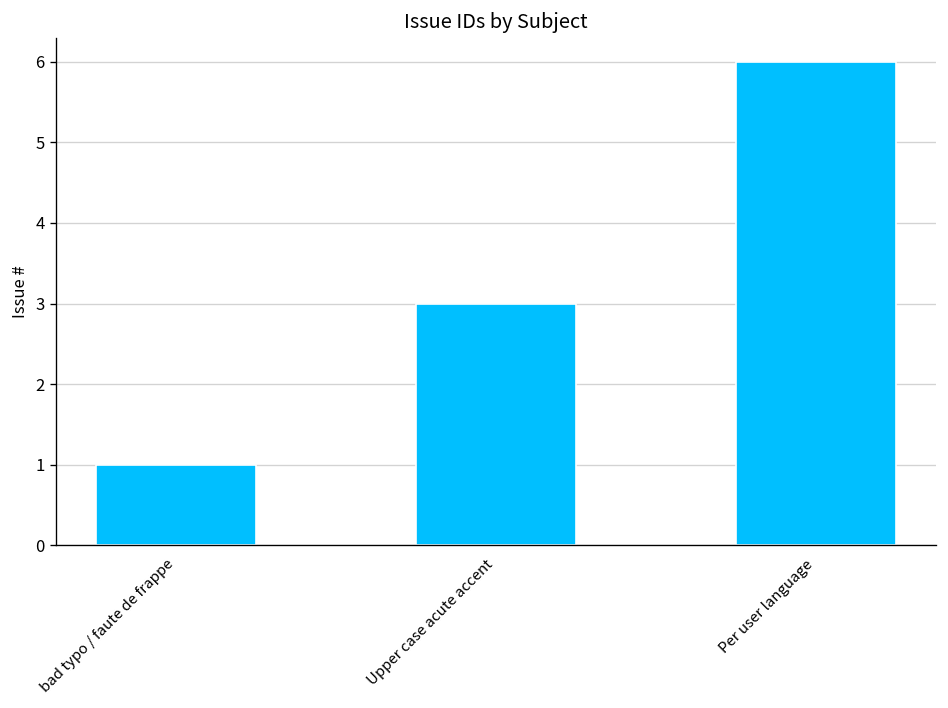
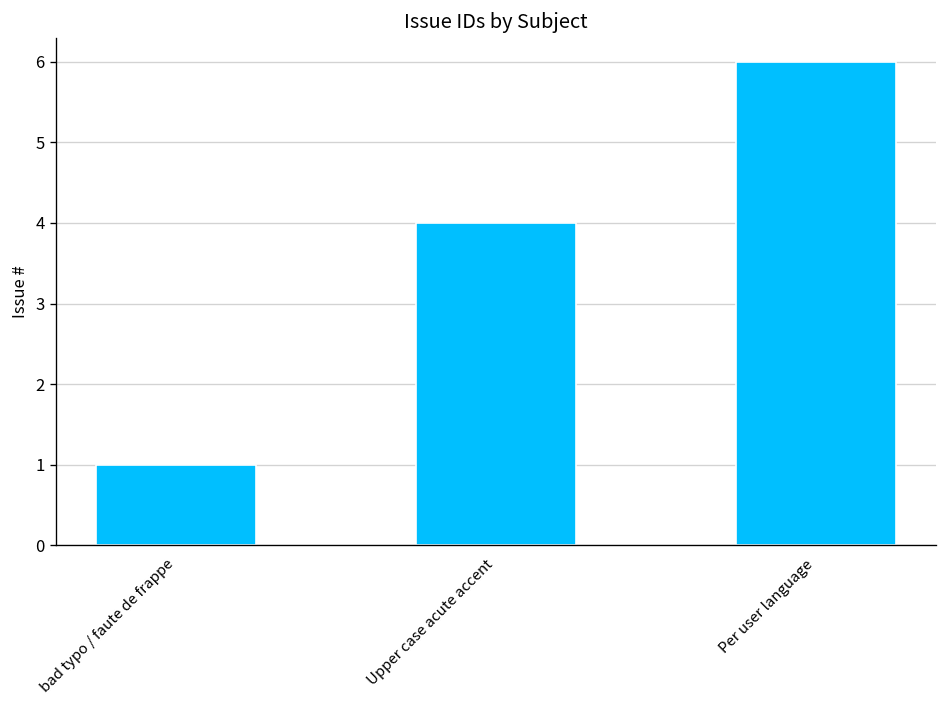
Upper case acute accent: 3 -> 4
